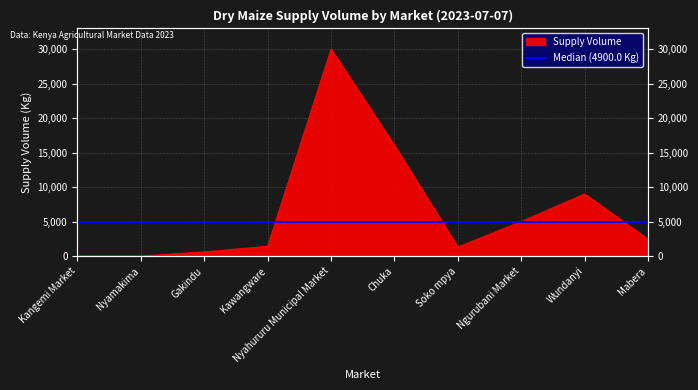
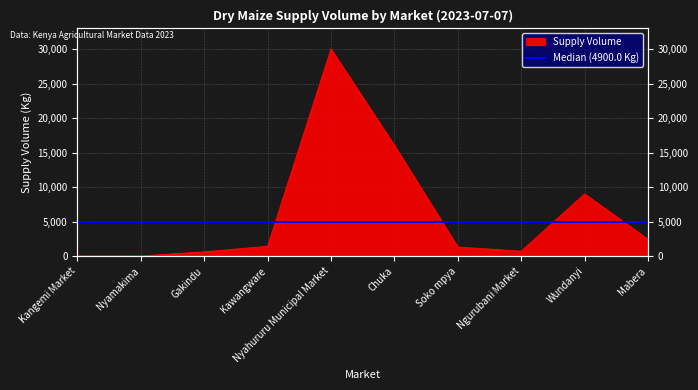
Ngurubani Market: 5,000 -> 1,000
